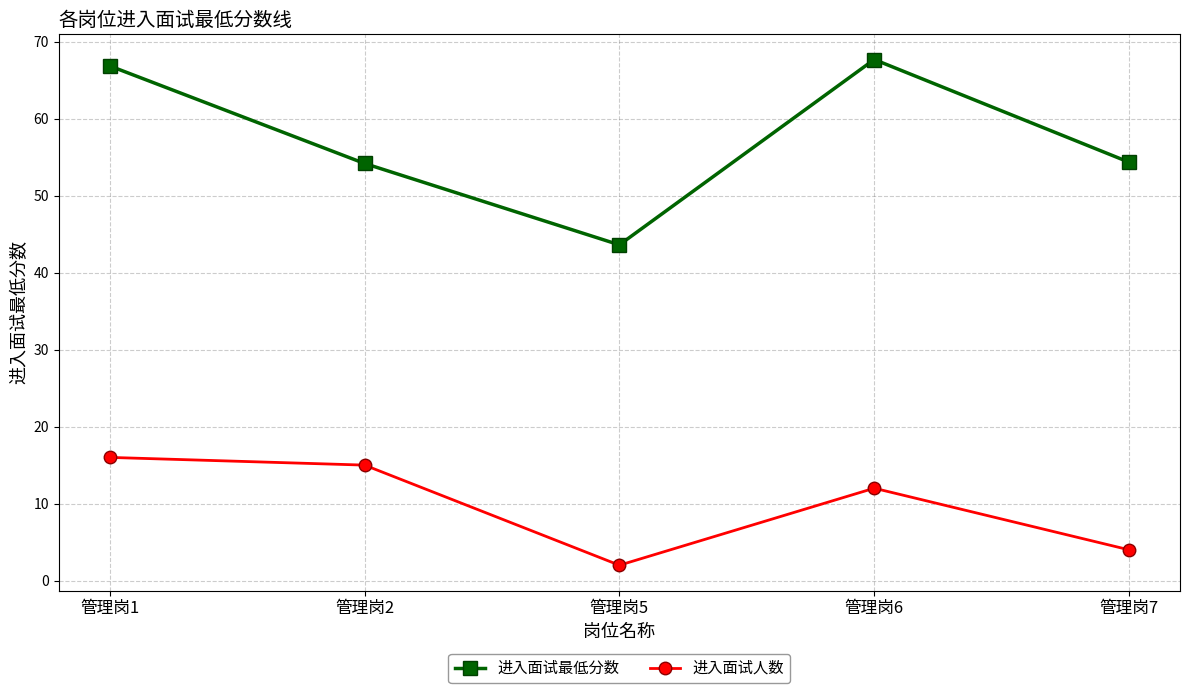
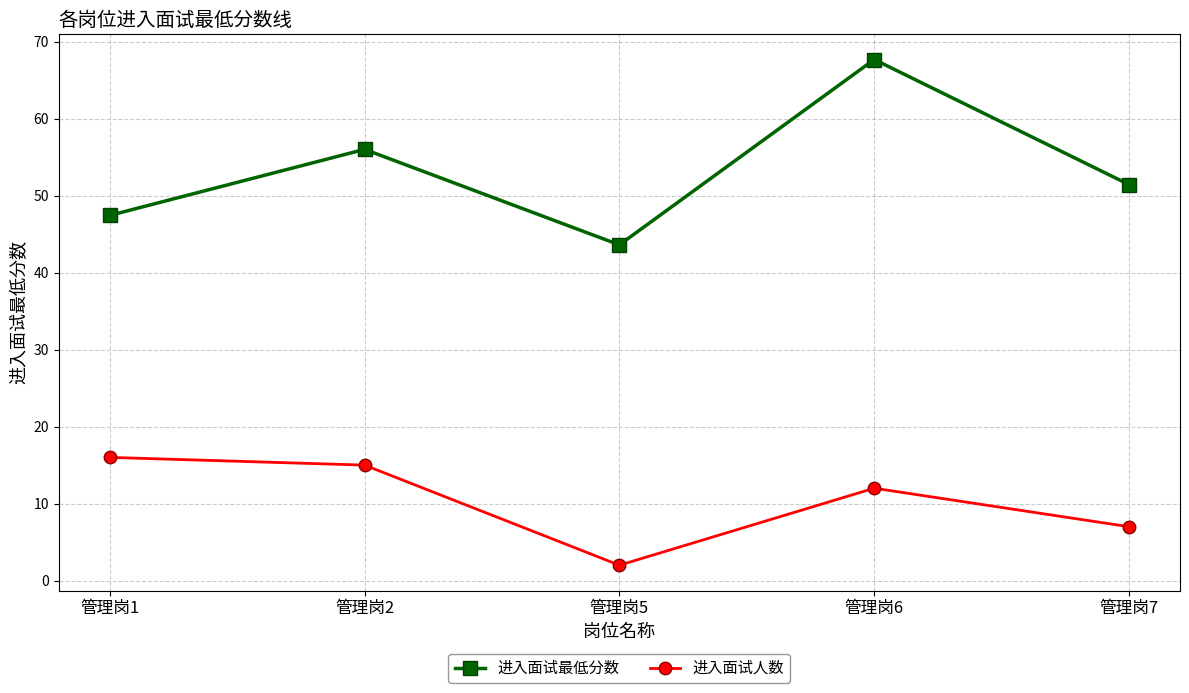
进入面试最低分数, 管理岗1: 67 -> 47
进入面试最低分数, 管理岗2: 54 -> 56
进入面试最低分数, 管理岗7: 54 -> 51
进入面试人数, 管理岗7: 4 -> 7
